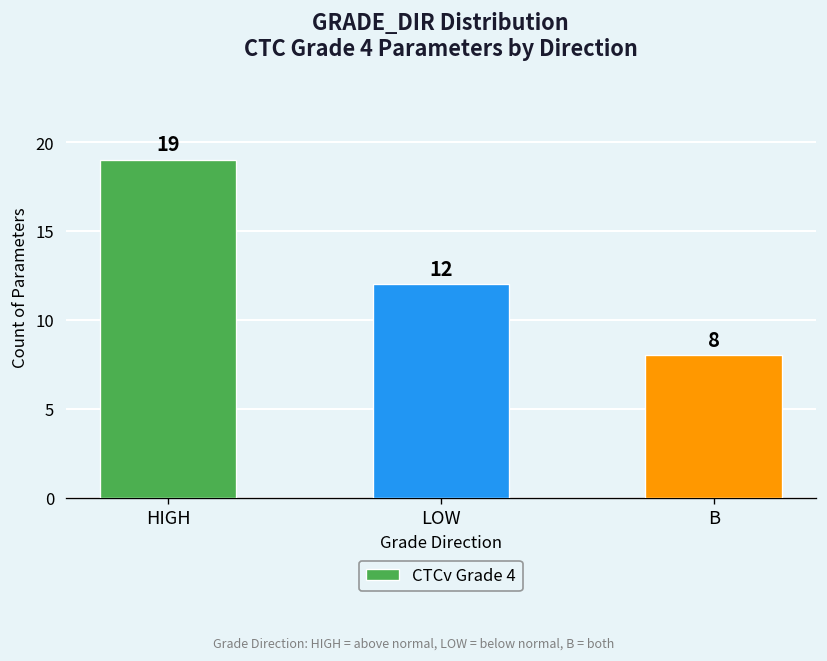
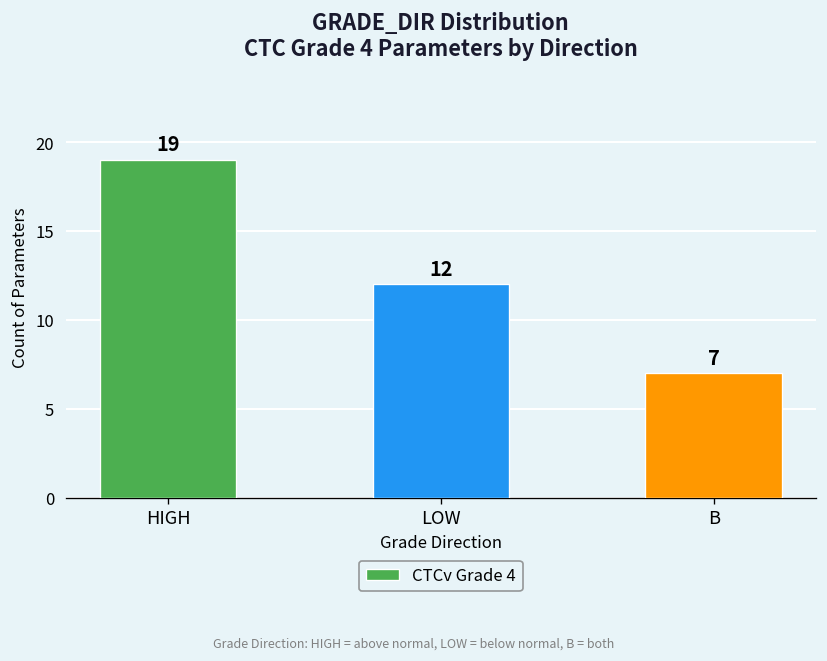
B: 8 -> 7
